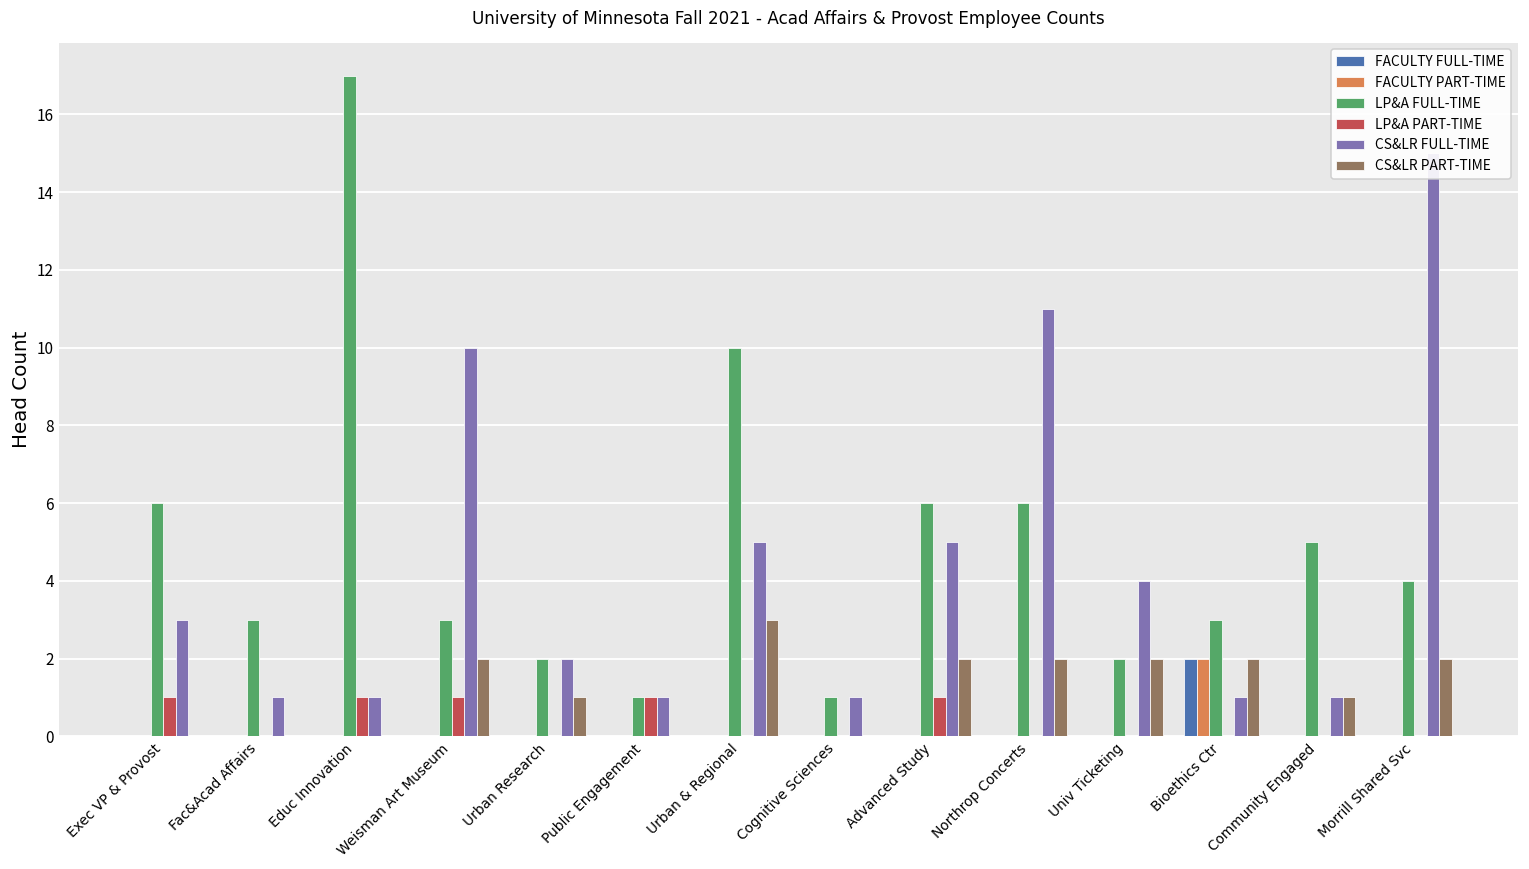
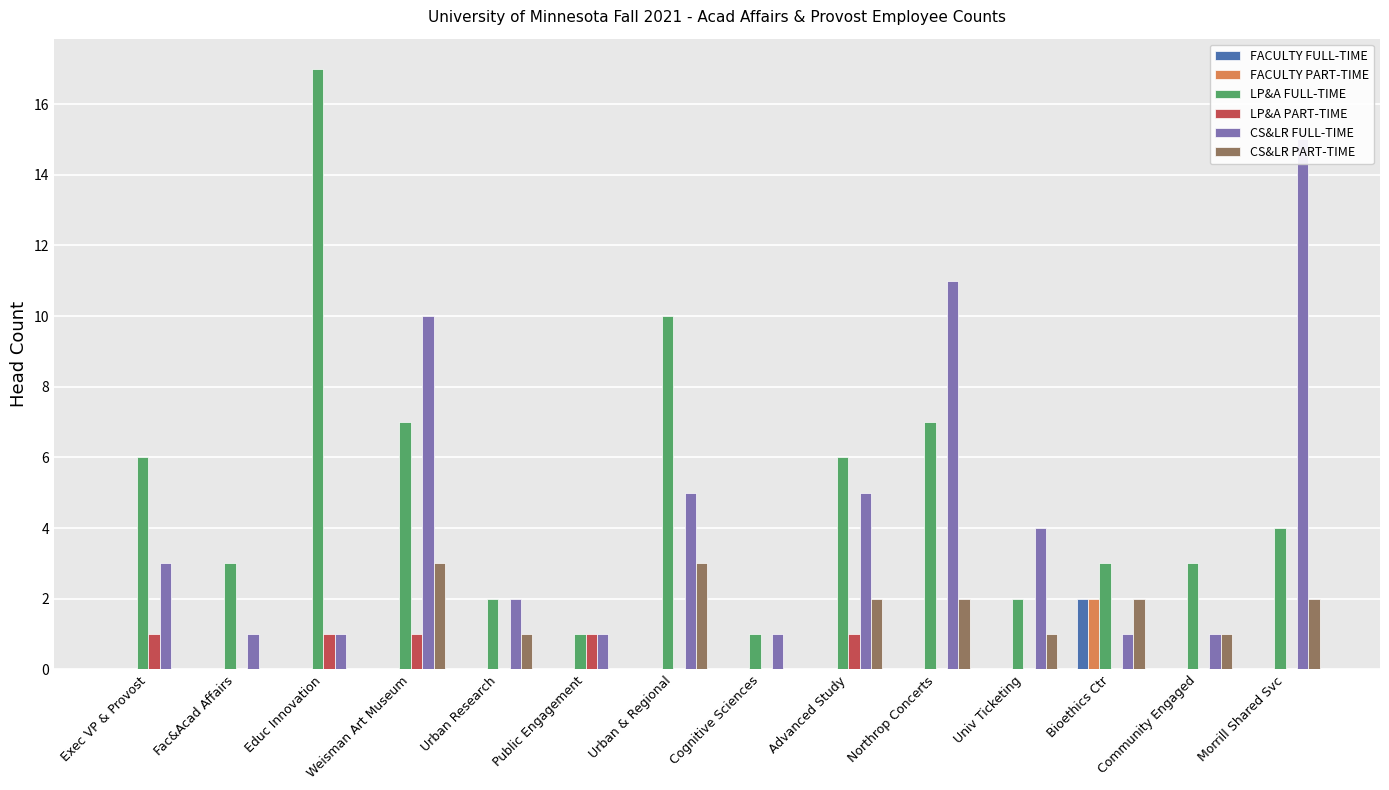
LP&A FULL-TIME, Weisman Art Museum: 3 -> 7
CS&LR PART-TIME, Weisman Art Museum: 2 -> 3
LP&A FULL-TIME, Northrop Concerts: 6 -> 7
CS&LR PART-TIME, Univ Ticketing: 2 -> 1
LP&A FULL-TIME, Community Engaged: 5 -> 3
